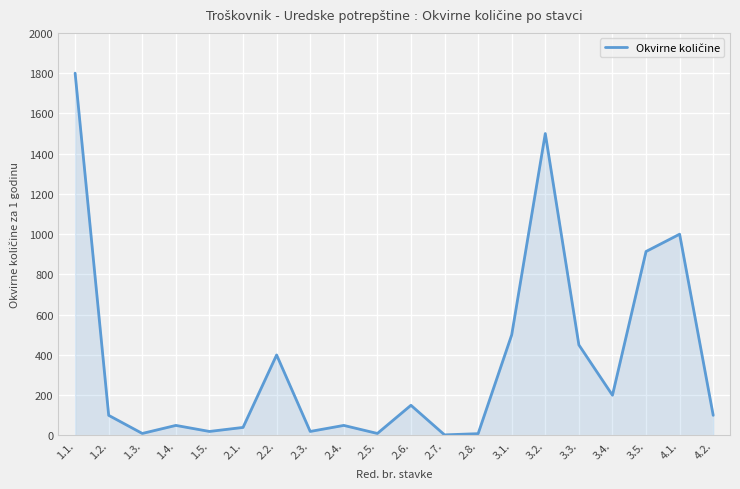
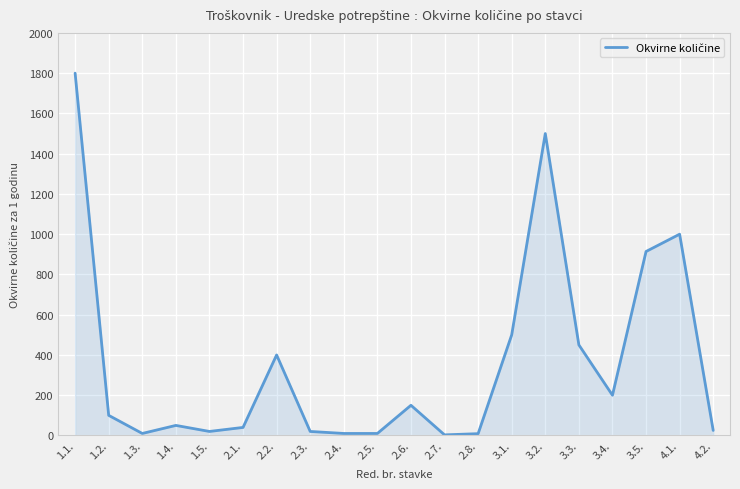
2.4.: 50 -> 10
4.2.: 100 -> 30
